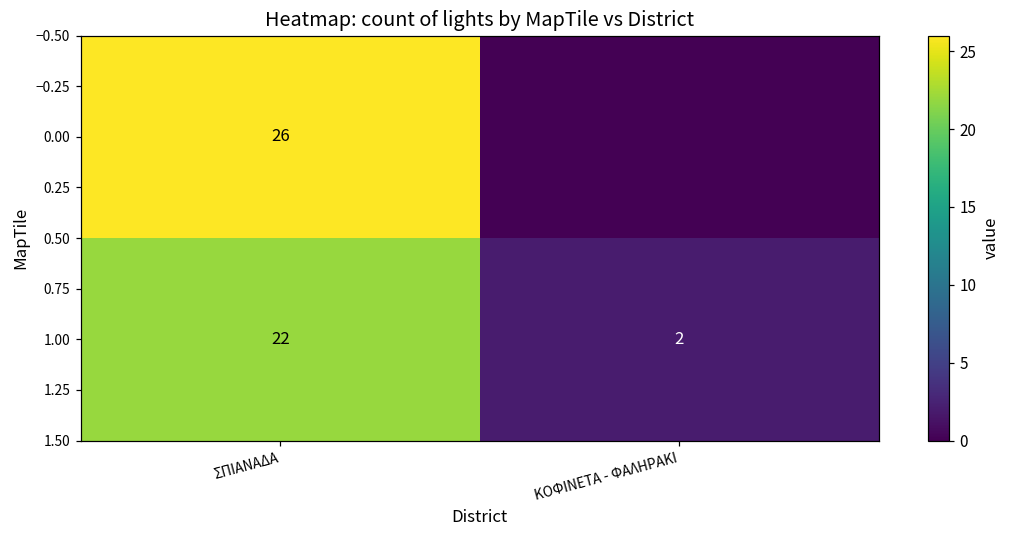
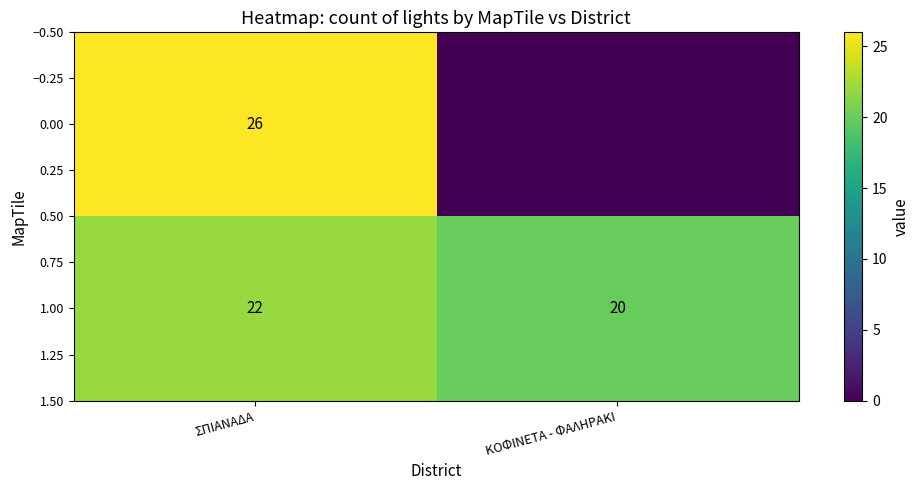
1.00, ΚΟΦΙΝΕΤΑ - ΦΑΛΗΡΑΚΙ: 2 -> 20
